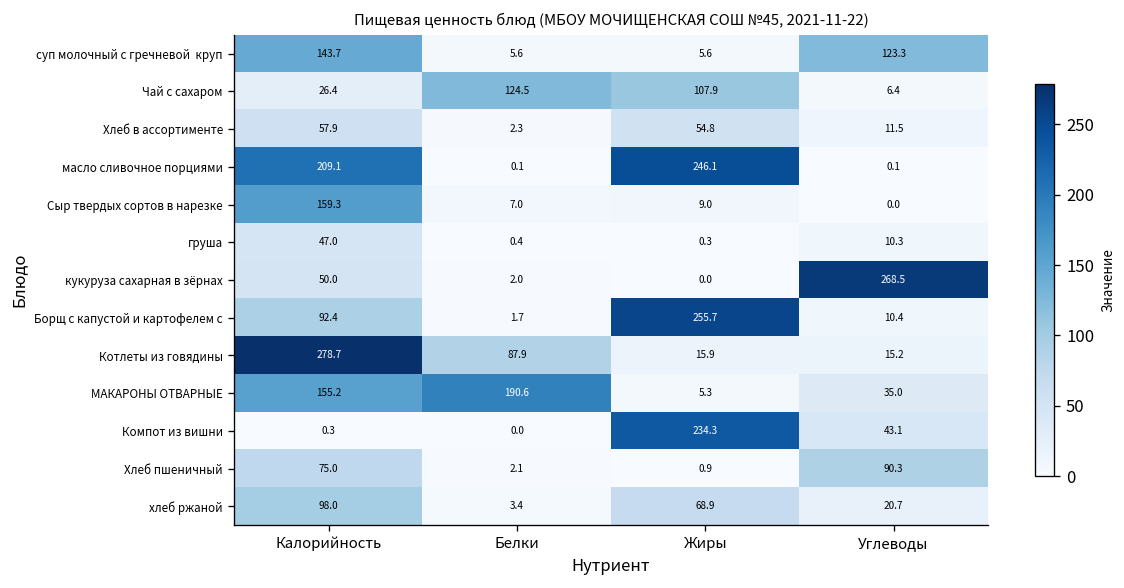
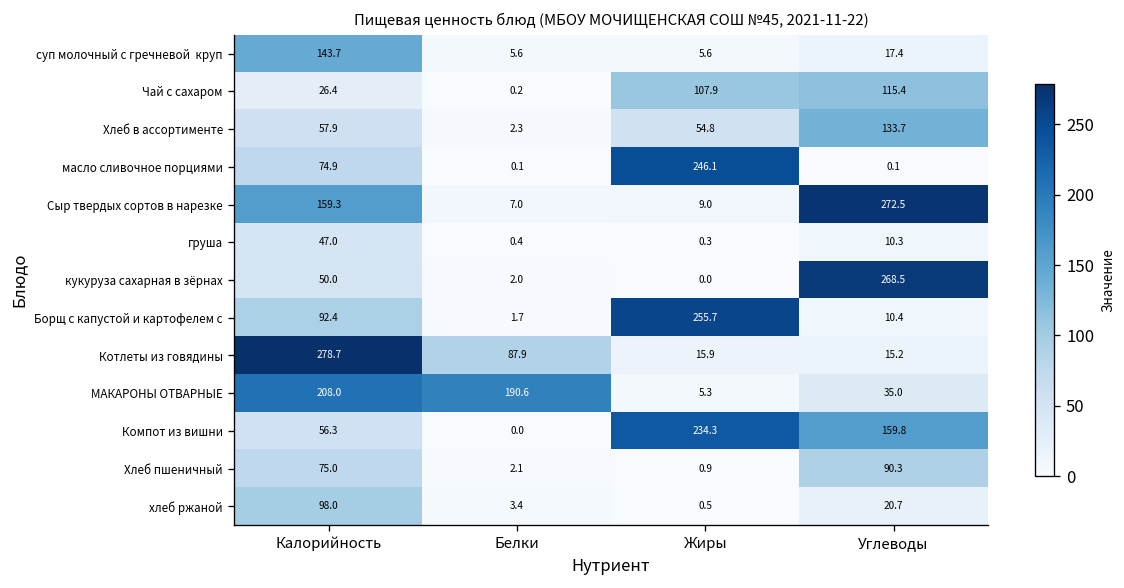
суп молочный с гречневой круп, Углеводы: 123.3 -> 17.4
Чай с сахаром, Белки: 124.5 -> 0.2
Чай с сахаром, Углеводы: 6.4 -> 115.4
Хлеб в ассортименте, Углеводы: 11.5 -> 133.7
масло сливочное порциями, Калорийность: 209.1 -> 74.9
Сыр твердых сортов в нарезке, Углеводы: 0.0 -> 272.5
МАКАРОНЫ ОТВАРНЫЕ, Калорийность: 155.2 -> 208.0
Компот из вишни, Калорийность: 0.3 -> 56.3
Компот из вишни, Углеводы: 43.1 -> 159.8
хлеб ржаной, Жиры: 68.9 -> 0.5
